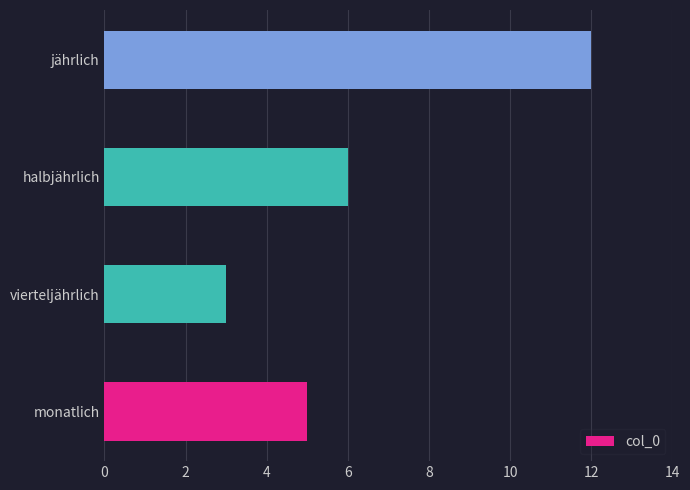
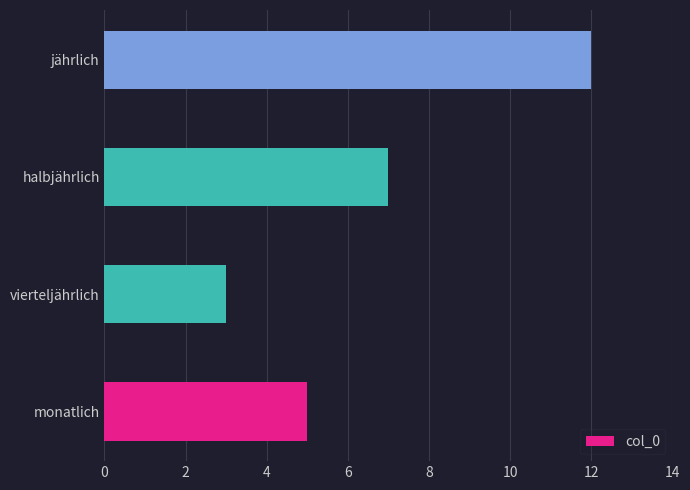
halbjährlich: 6 -> 7
